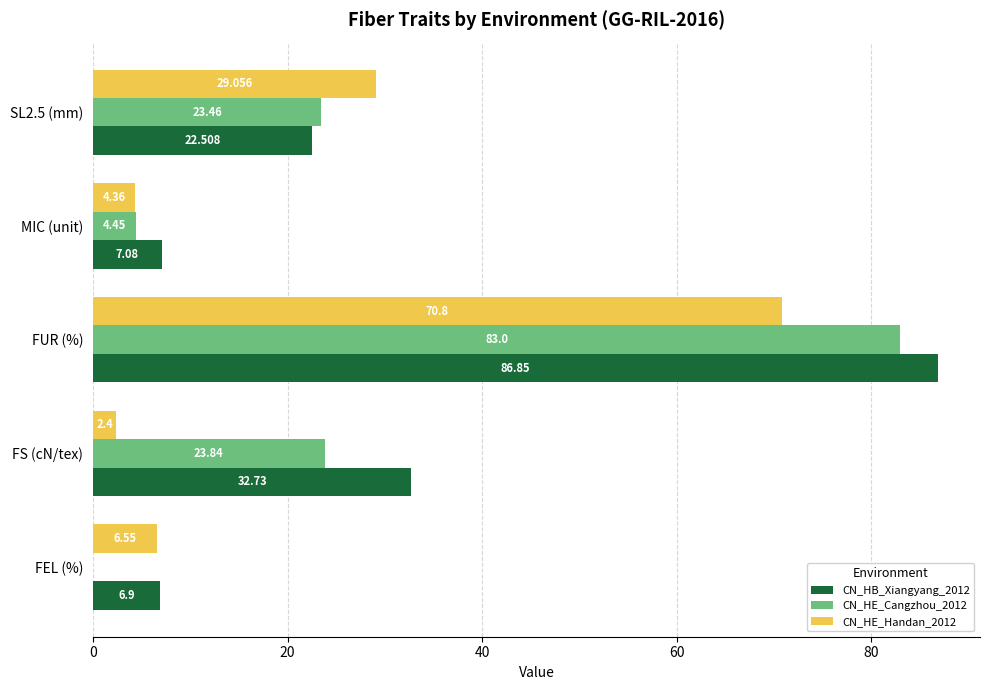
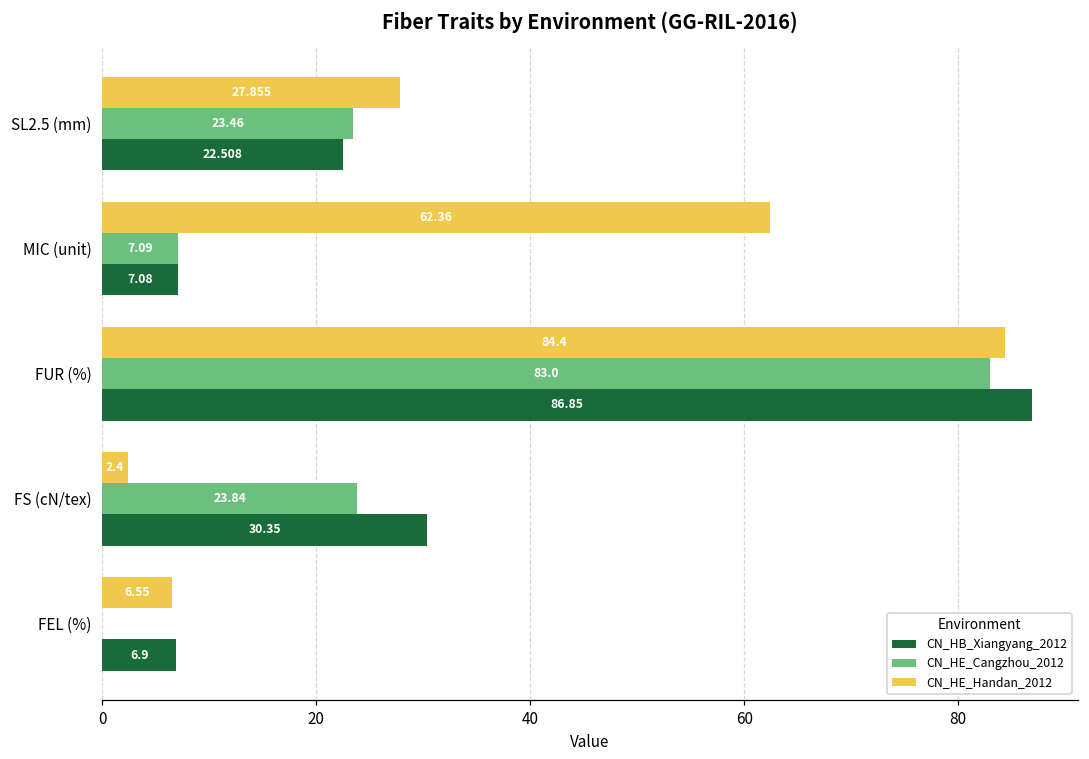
CN_HE_Handan_2012, SL2.5 (mm): 29.056 -> 27.855
CN_HE_Handan_2012, MIC (unit): 4.36 -> 62.36
CN_HE_Cangzhou_2012, MIC (unit): 4.45 -> 7.09
CN_HE_Handan_2012, FUR (%): 70.8 -> 84.4
CN_HB_Xiangyang_2012, FS (cN/tex): 32.73 -> 30.35
